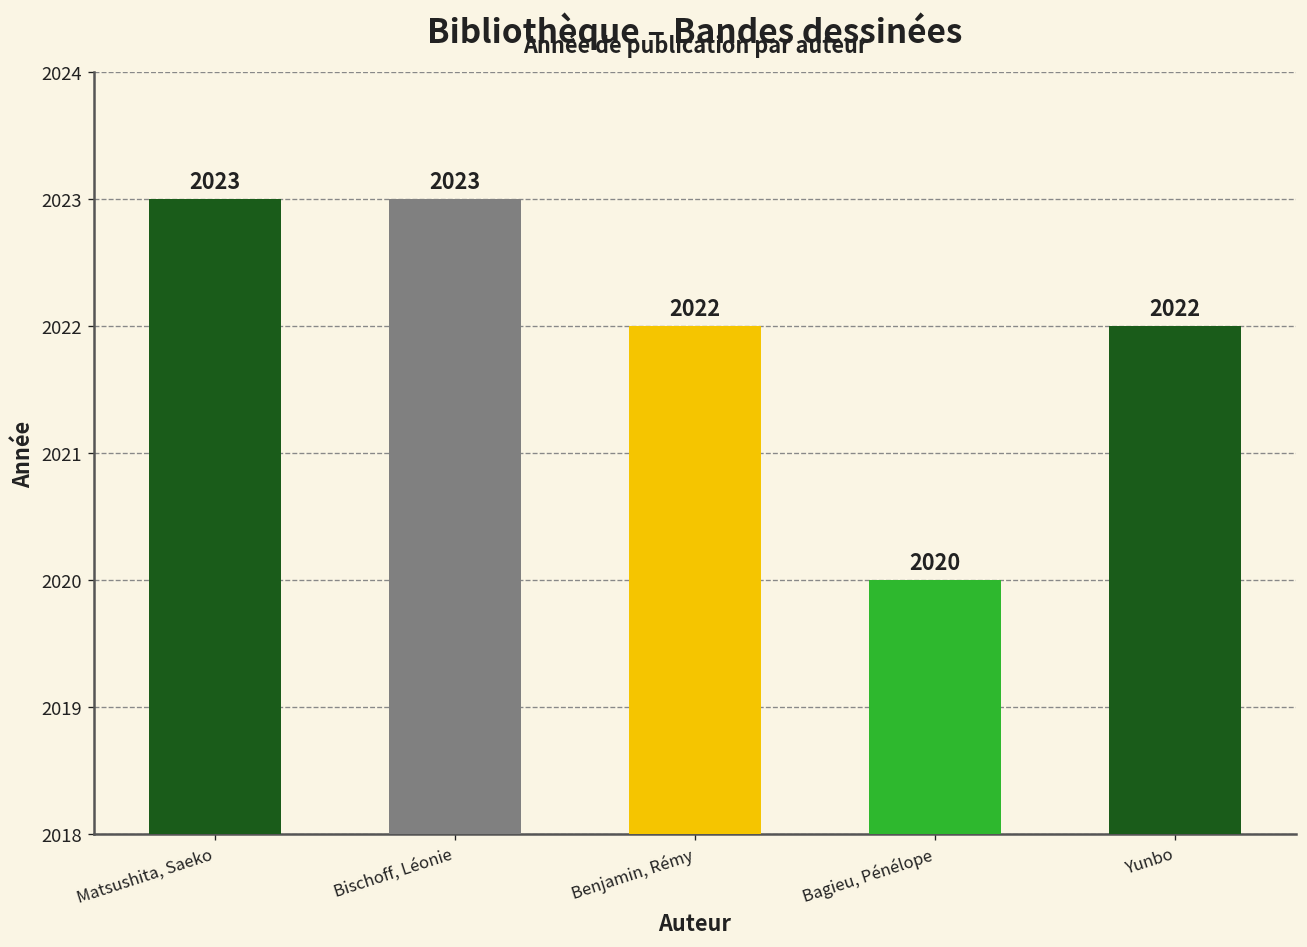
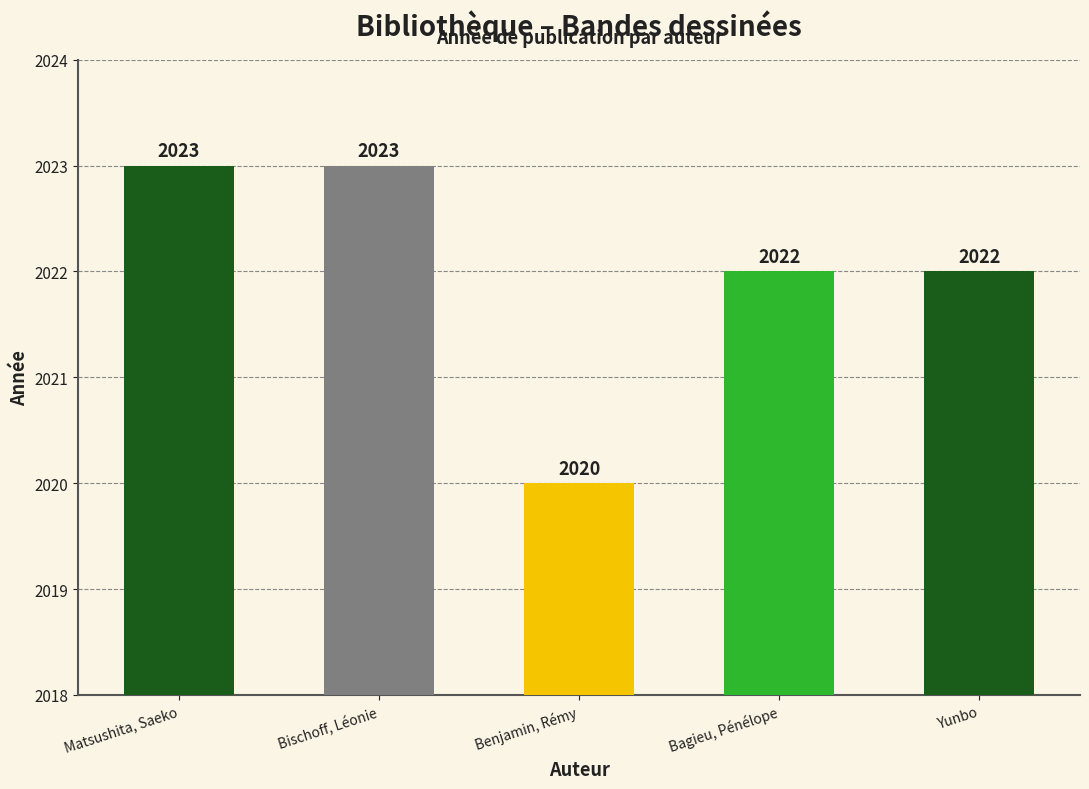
Benjamin, Rémy: 2022 -> 2020
Bagieu, Pénélope: 2020 -> 2022
